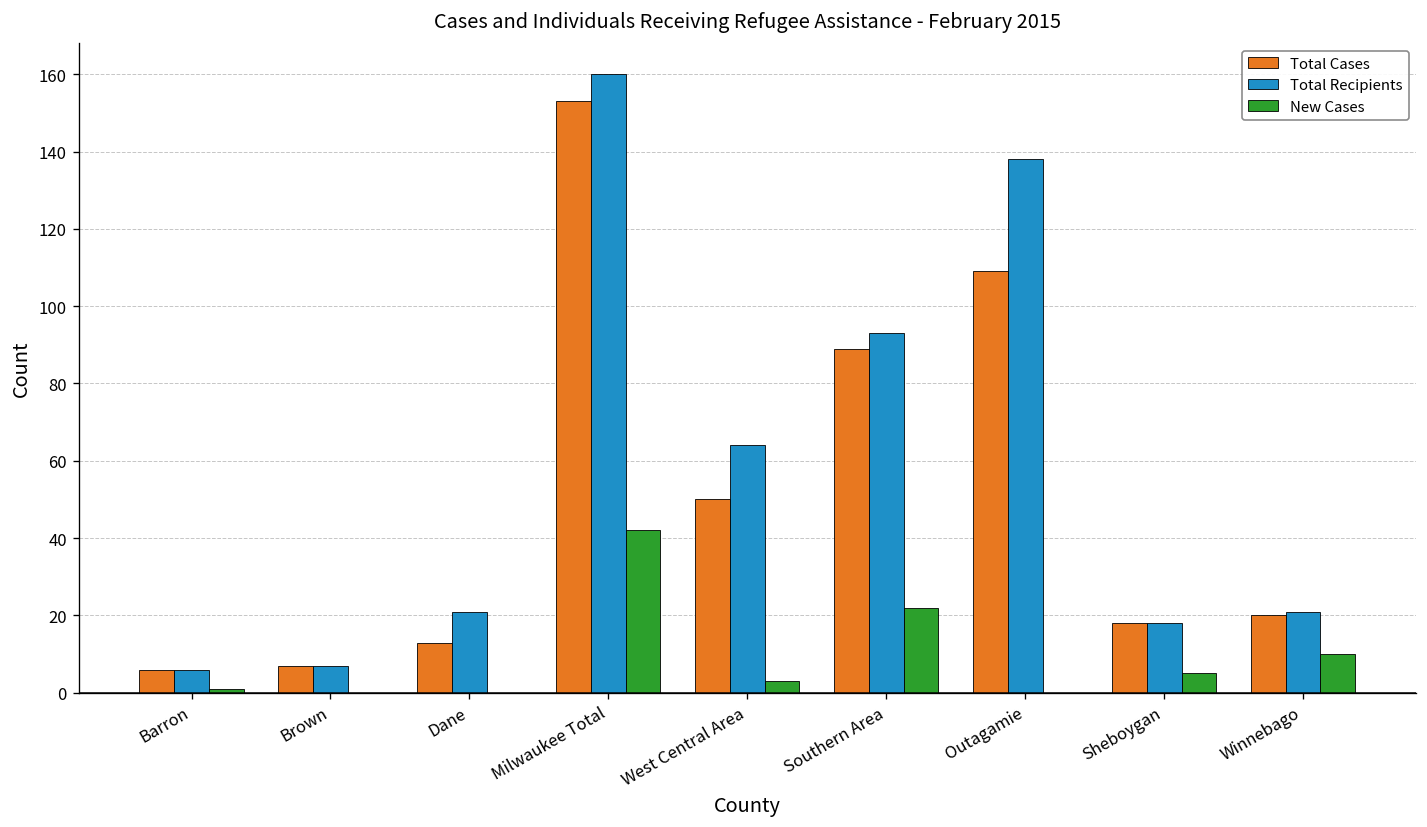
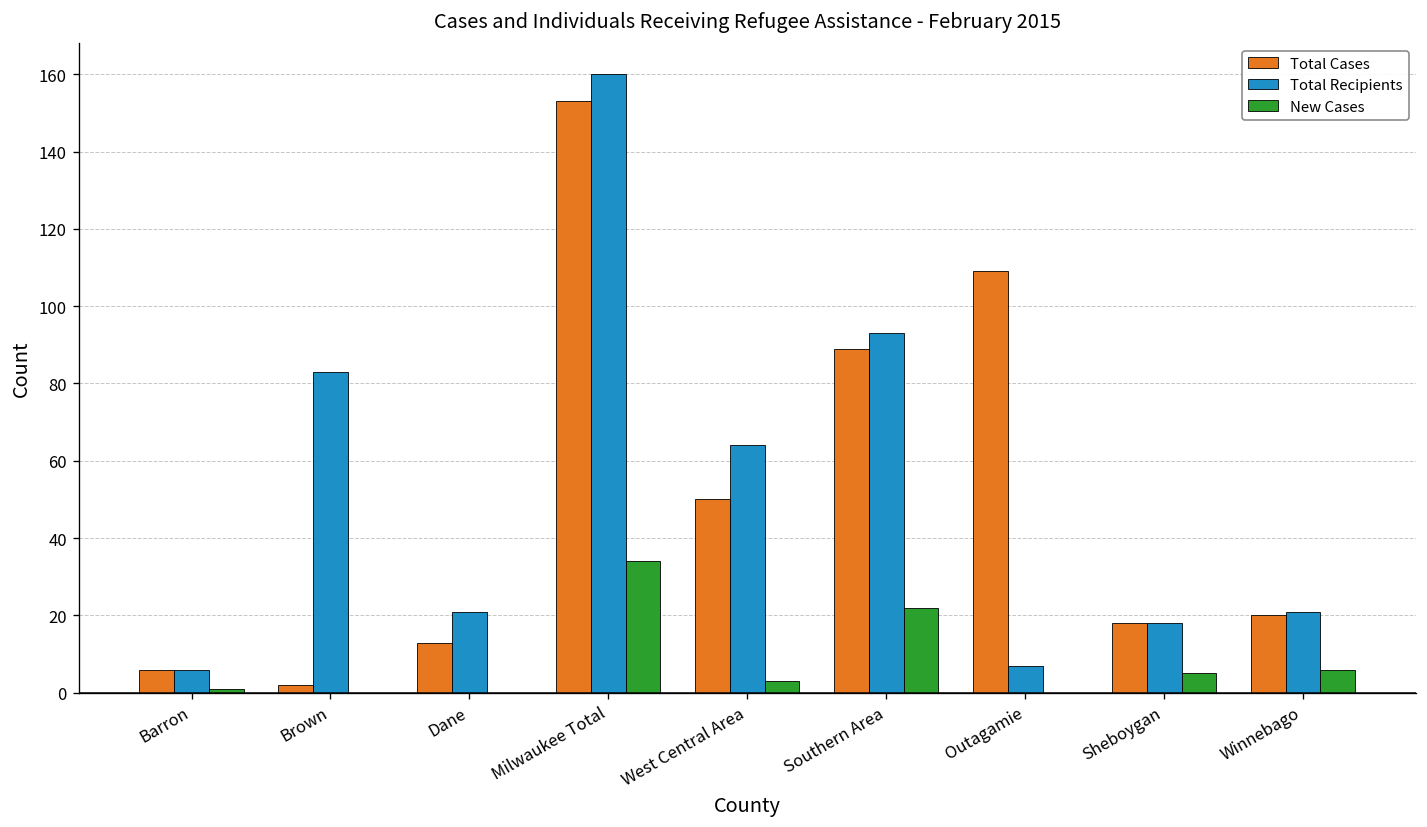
Total Cases, Brown: 7 -> 2
Total Recipients, Brown: 7 -> 83
New Cases, Milwaukee Total: 42 -> 34
Total Recipients, Outagamie: 138 -> 7
New Cases, Winnebago: 10 -> 6
